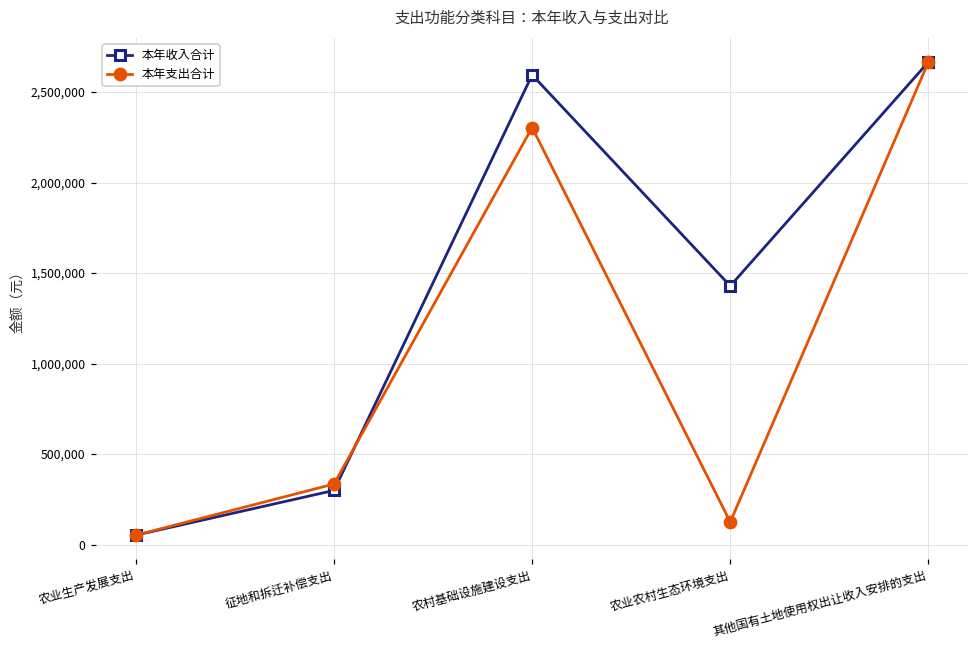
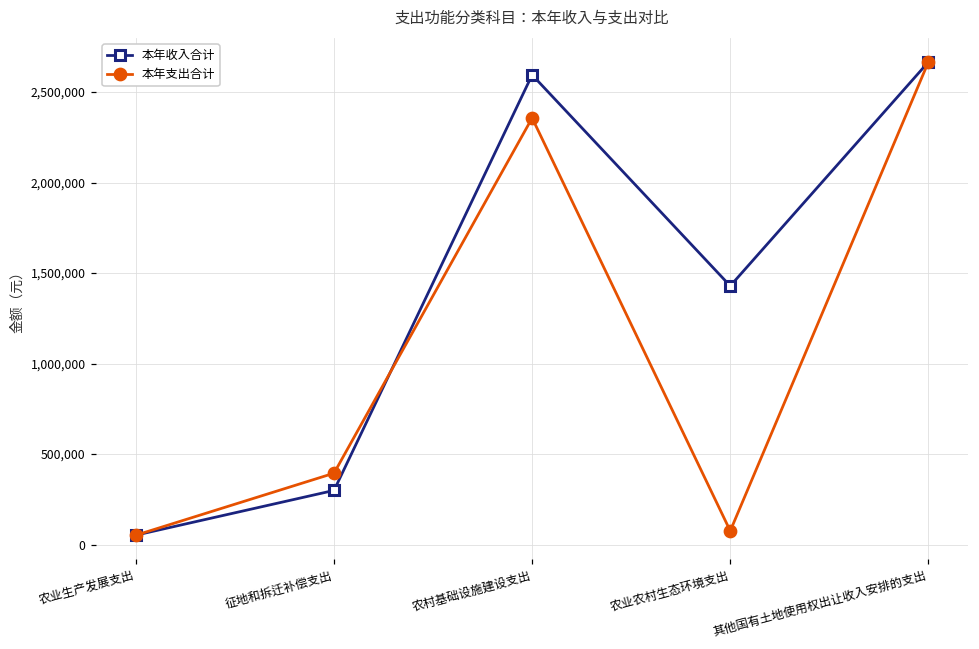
本年支出合计, 征地和拆迁补偿支出: 330,000 -> 390,000
本年支出合计, 农村基础设施建设支出: 2,300,000 -> 2,360,000
本年支出合计, 农业农村生态环境支出: 120,000 -> 80,000
